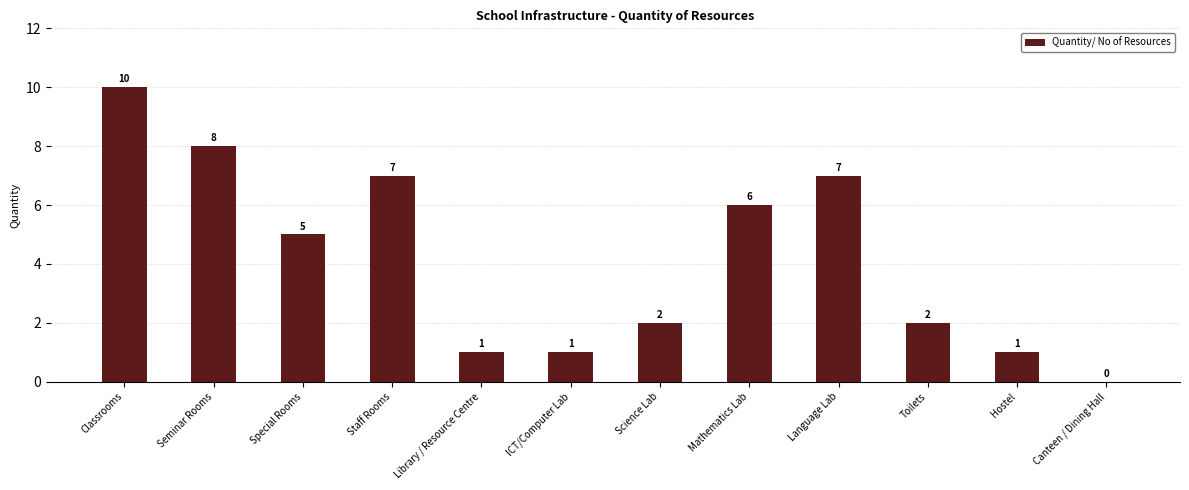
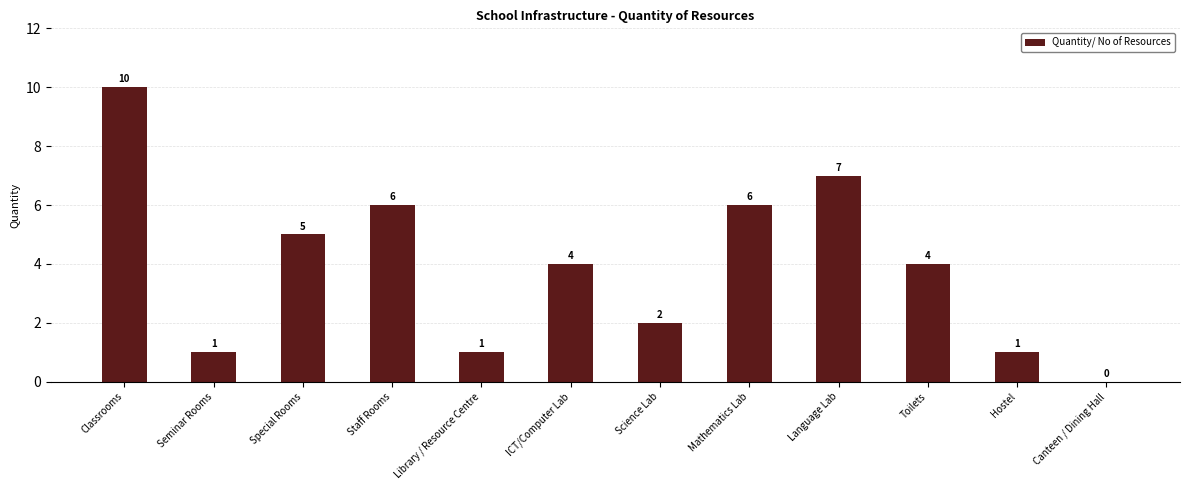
Seminar Rooms: 8 -> 1
Staff Rooms: 7 -> 6
ICT/Computer Lab: 1 -> 4
Toilets: 2 -> 4
